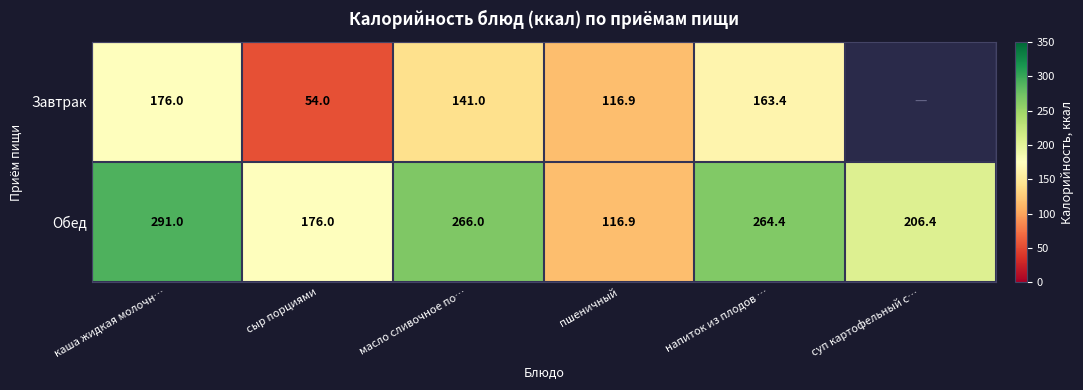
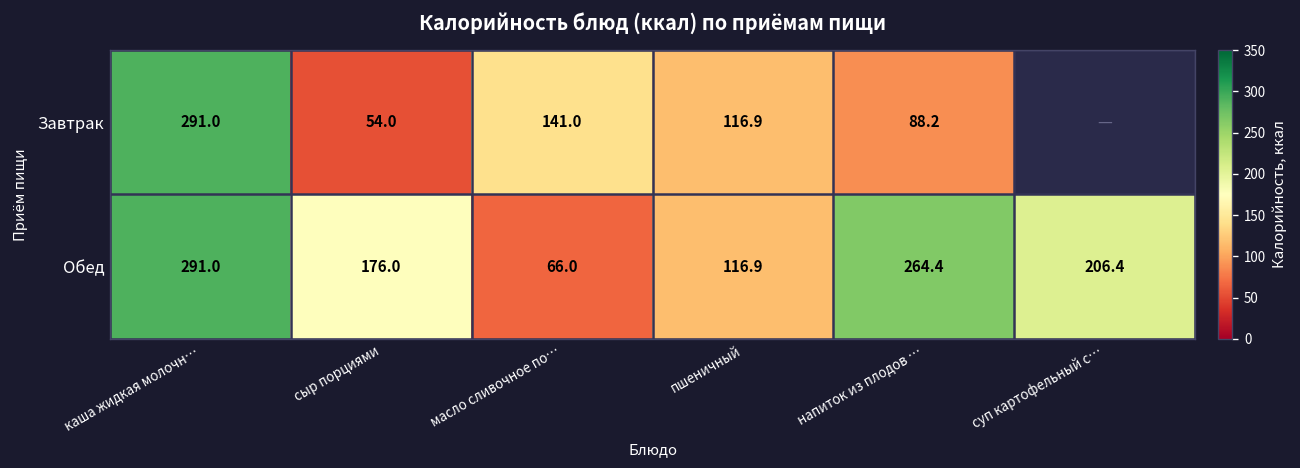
Завтрак, каша жидкая молочн…: 176.0 -> 291.0
Завтрак, напиток из плодов …: 163.4 -> 88.2
Обед, масло сливочное по…: 266.0 -> 66.0
